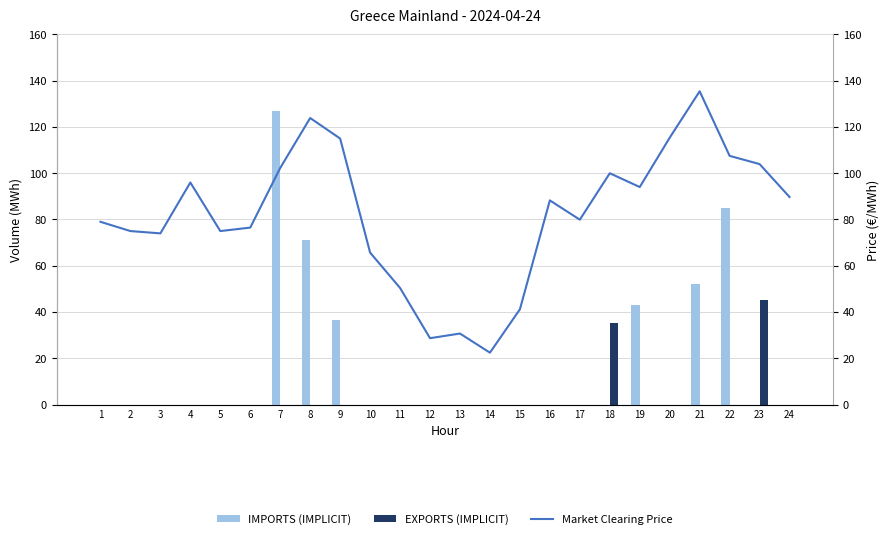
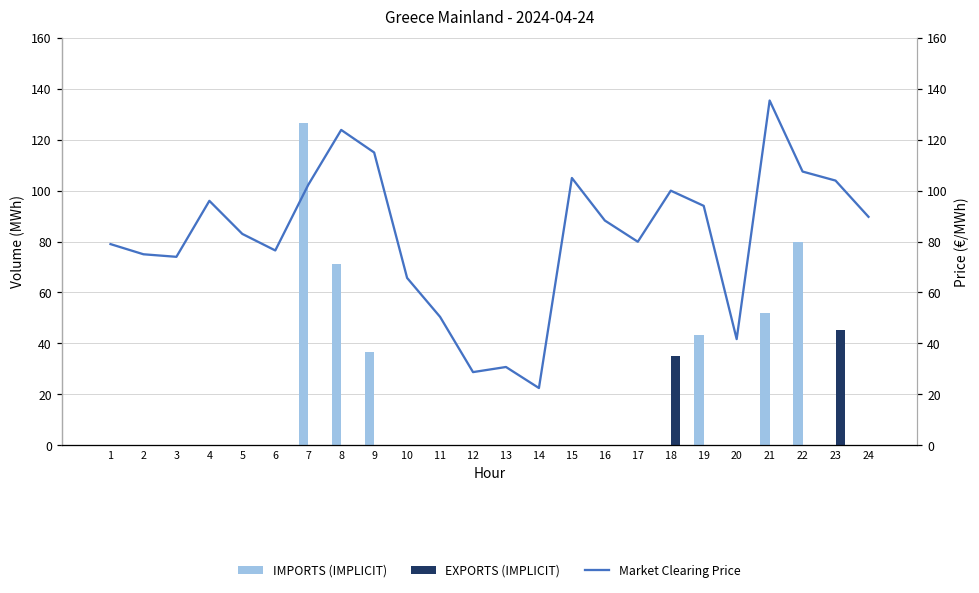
IMPORTS (IMPLICIT), 22: 85 -> 80
Market Clearing Price, 5: 75 -> 83
Market Clearing Price, 15: 41 -> 105
Market Clearing Price, 20: 115 -> 42
